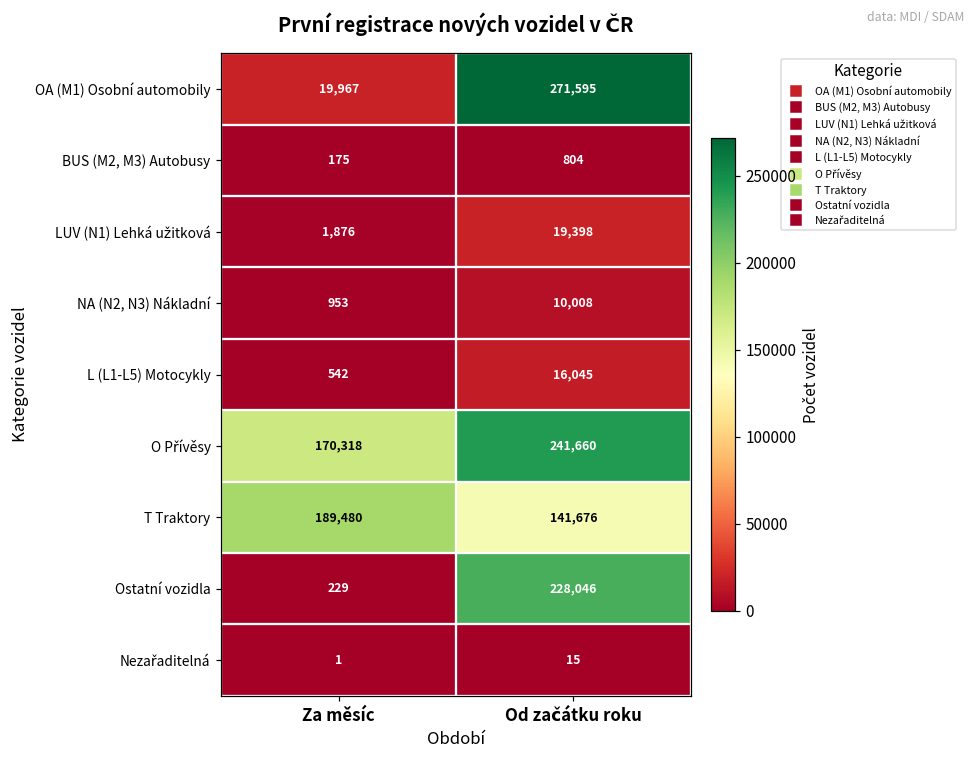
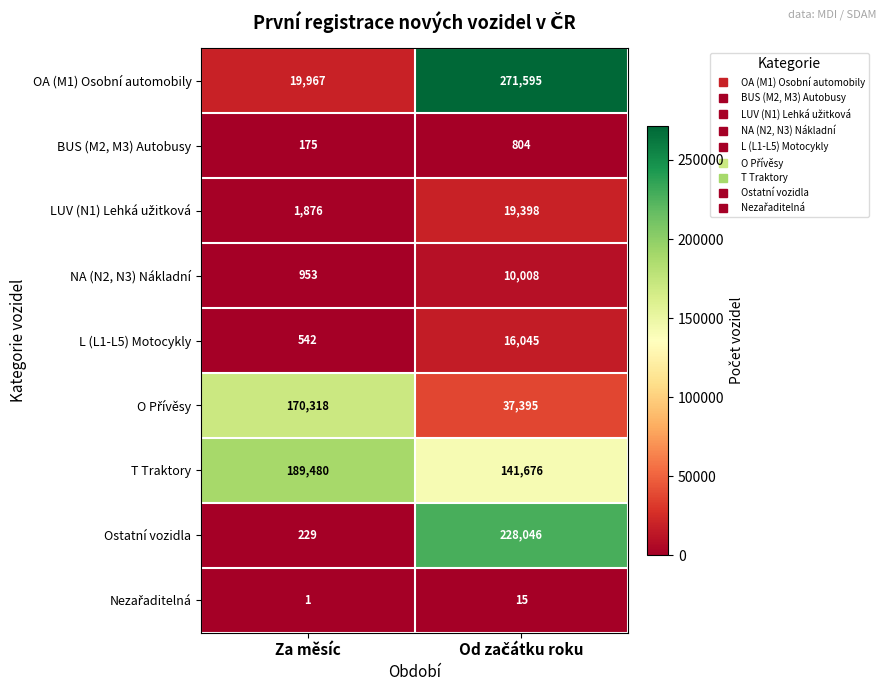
O Přívěsy, Od začátku roku: 241,660 -> 37,395
